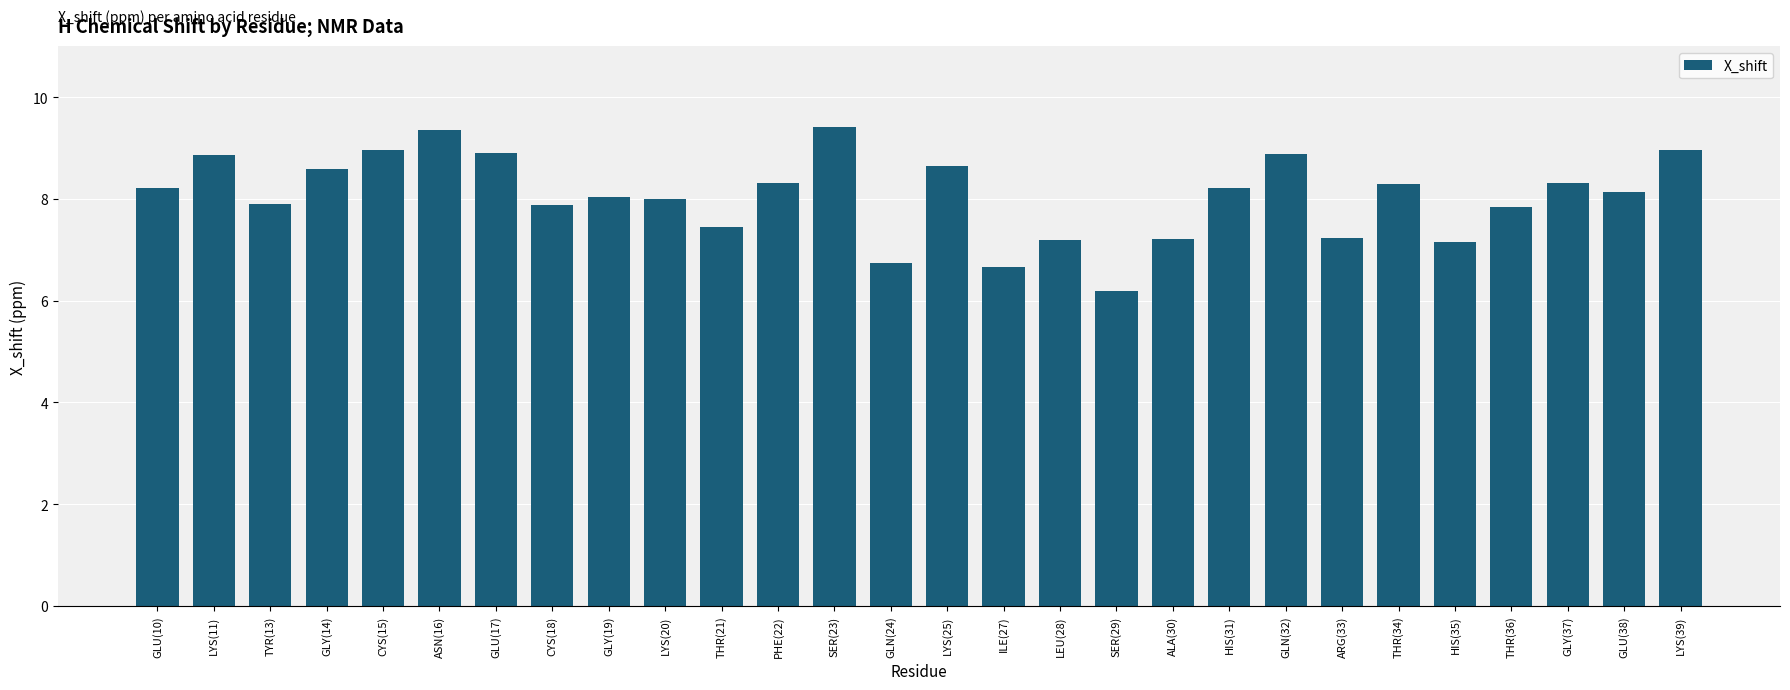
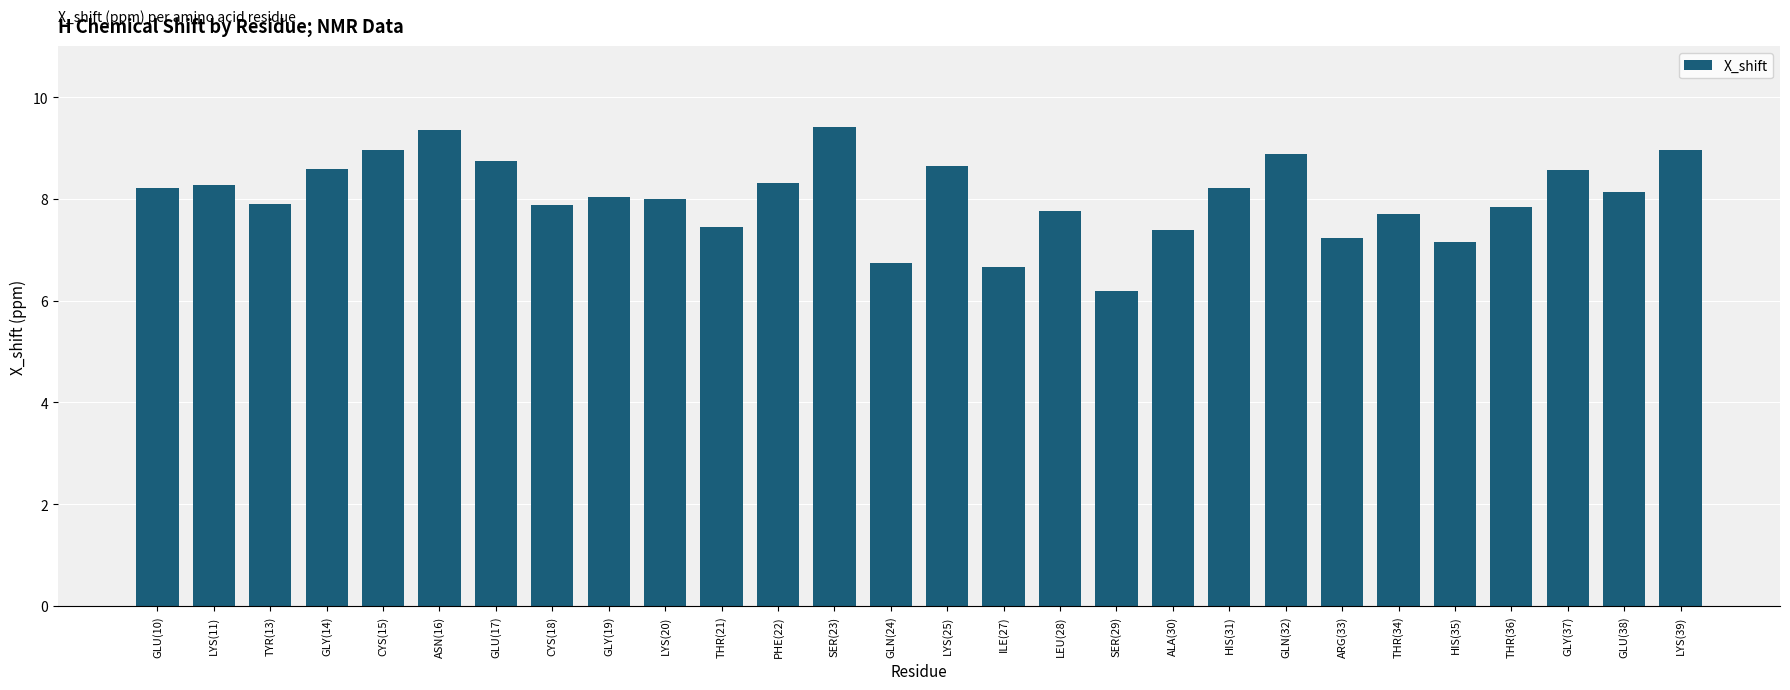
LYS(11): 8.9 -> 8.3
GLU(17): 8.9 -> 8.7
LEU(28): 7.2 -> 7.8
ALA(30): 7.2 -> 7.4
THR(34): 8.3 -> 7.7
GLY(37): 8.3 -> 8.6
